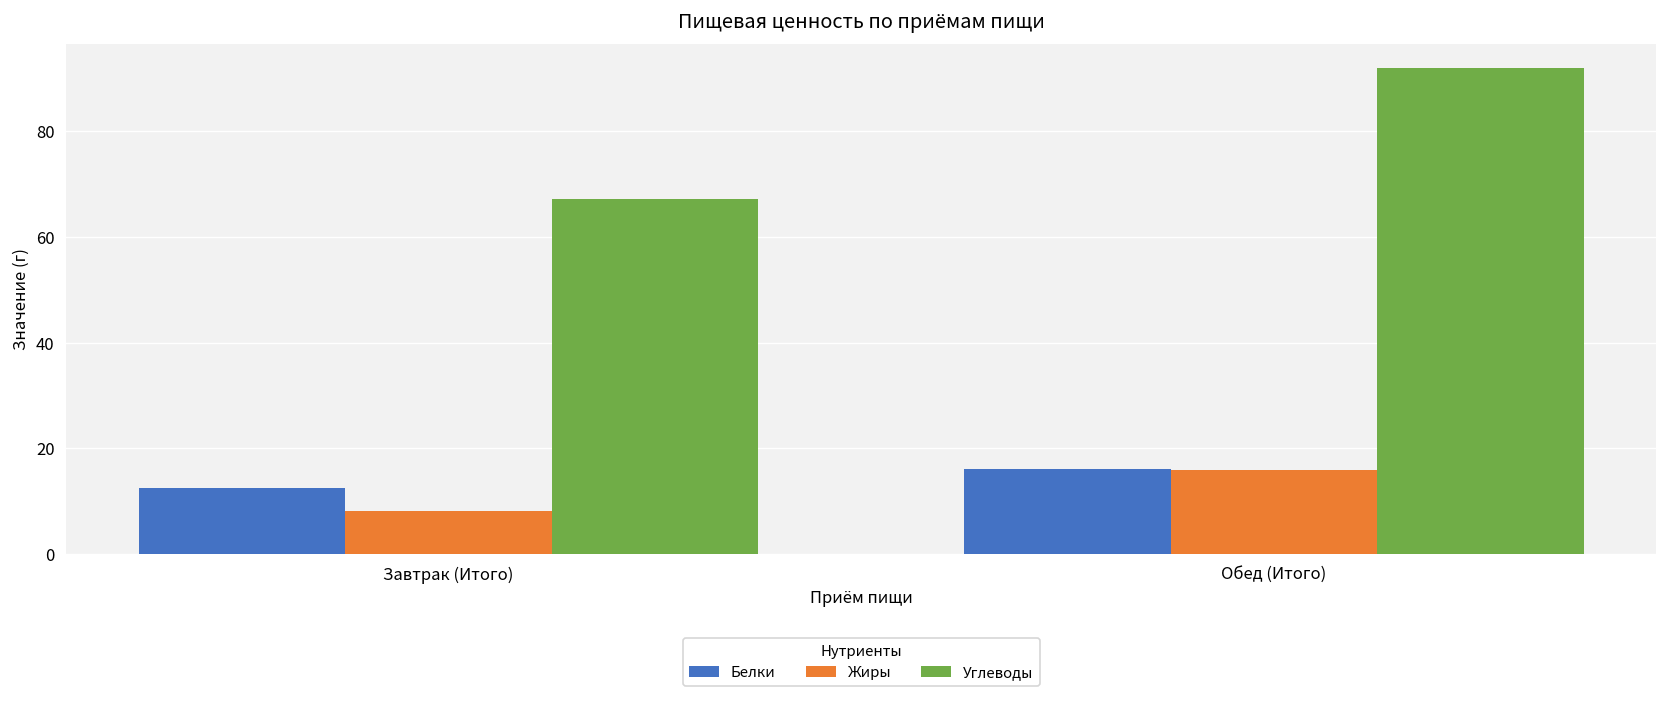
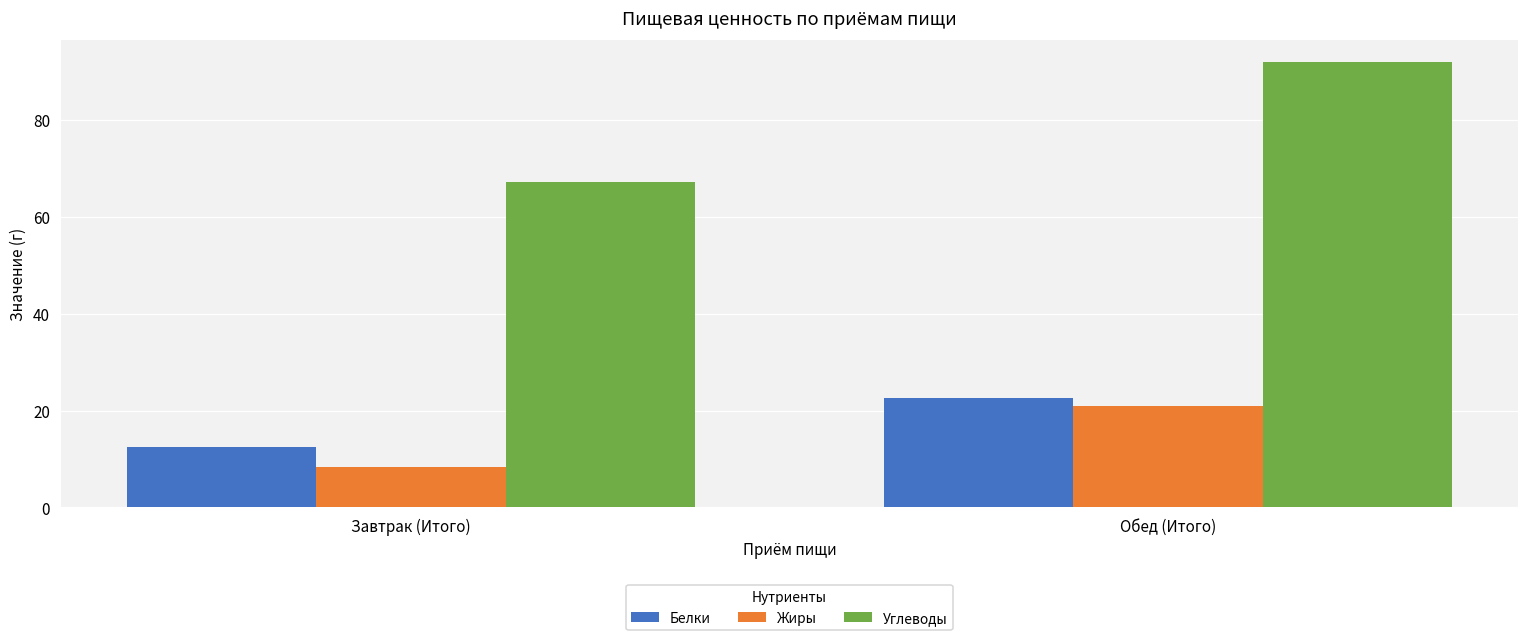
Белки, Обед (Итого): 16 -> 23
Жиры, Обед (Итого): 16 -> 21
